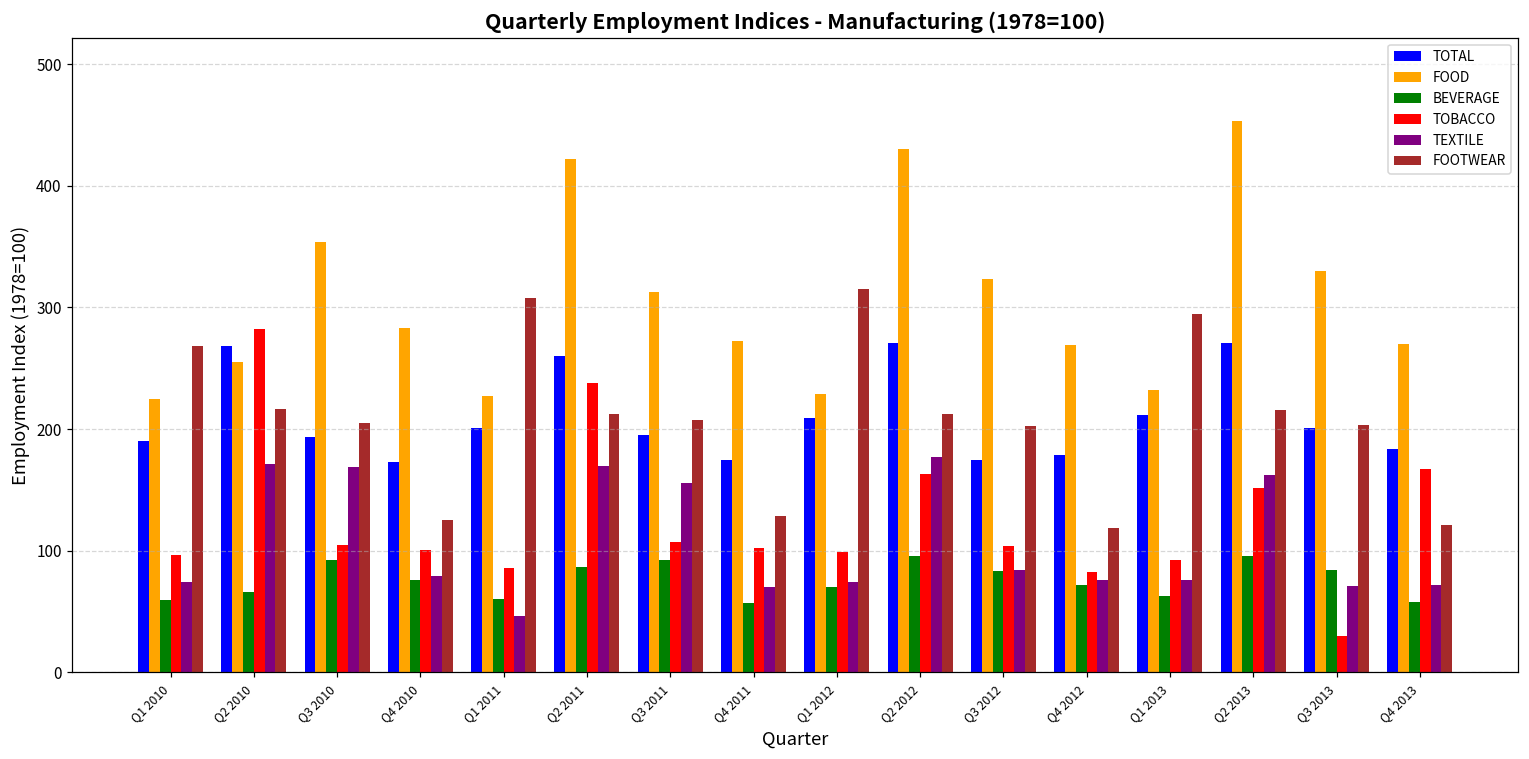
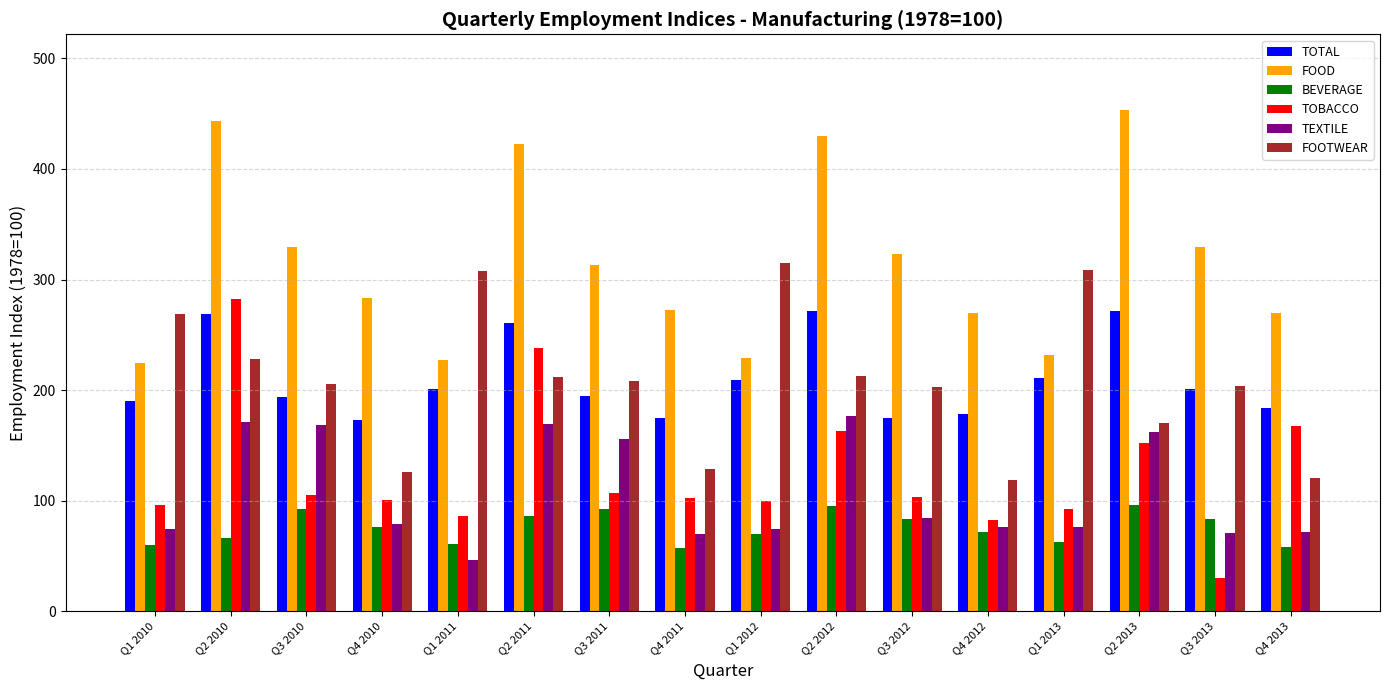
FOOD, Q2 2010: 255 -> 444
FOOTWEAR, Q2 2010: 217 -> 228
FOOD, Q3 2010: 354 -> 329
FOOTWEAR, Q1 2013: 295 -> 309
FOOTWEAR, Q2 2013: 215 -> 170
